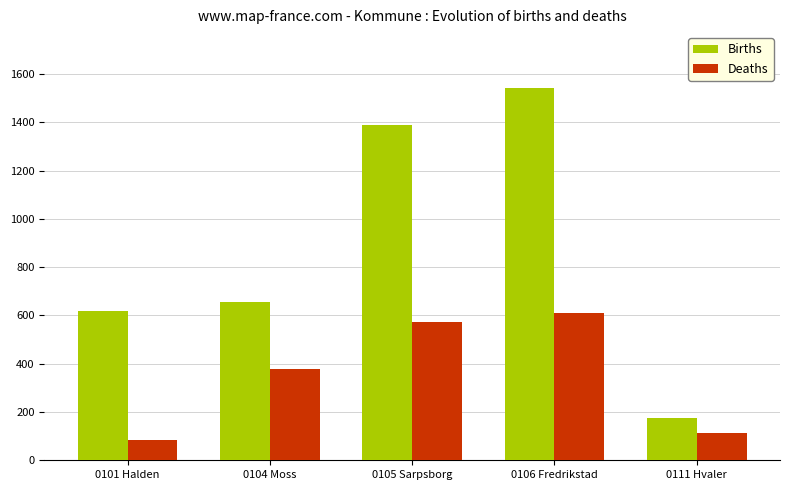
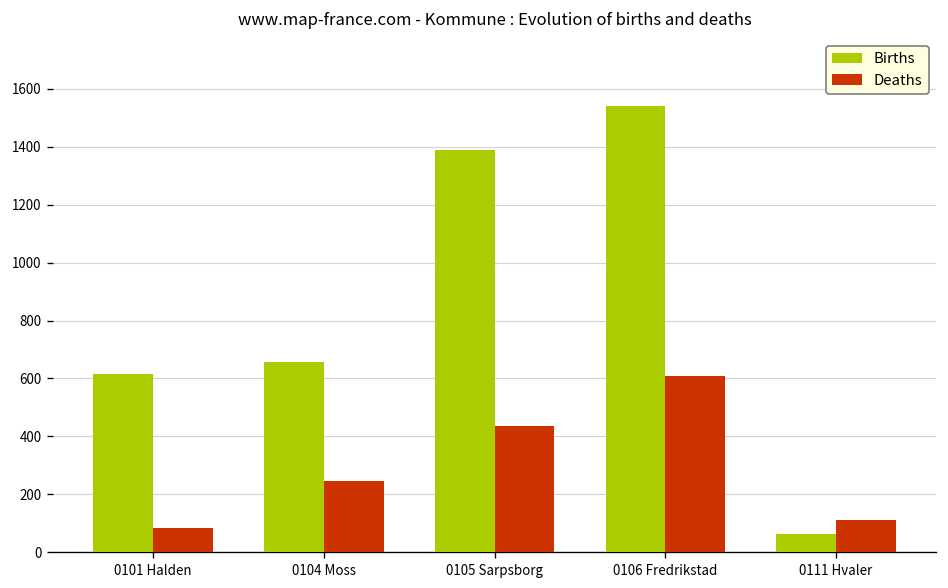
Deaths, 0104 Moss: 380 -> 250
Deaths, 0105 Sarpsborg: 570 -> 440
Births, 0111 Hvaler: 170 -> 60
